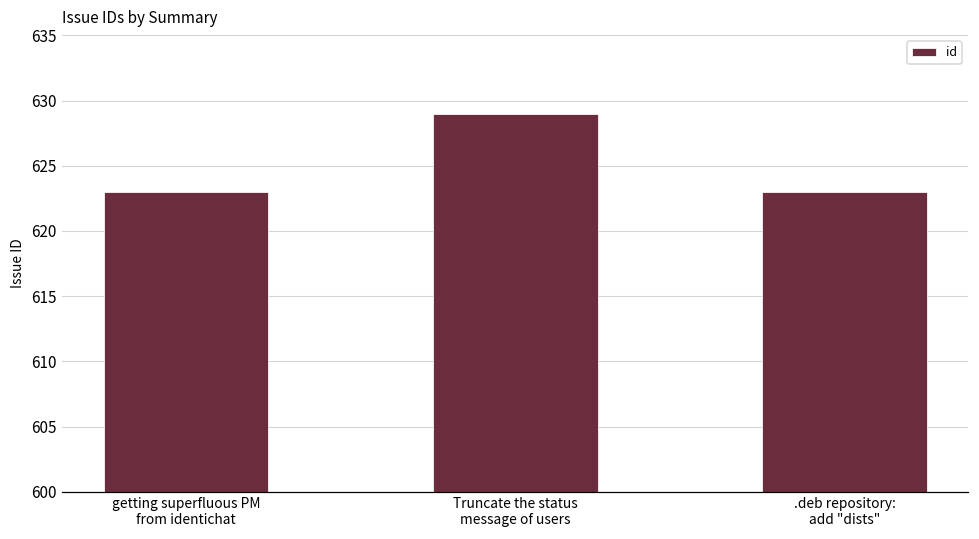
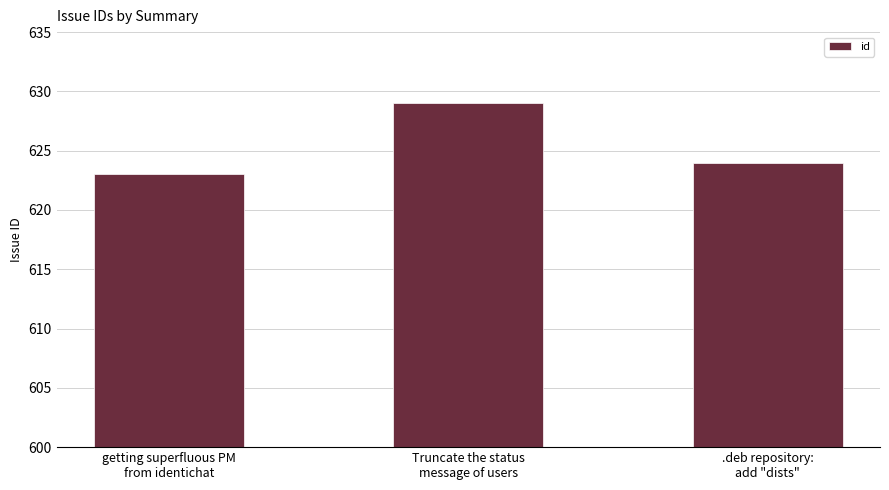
.deb repository: add "dists": 623 -> 624
